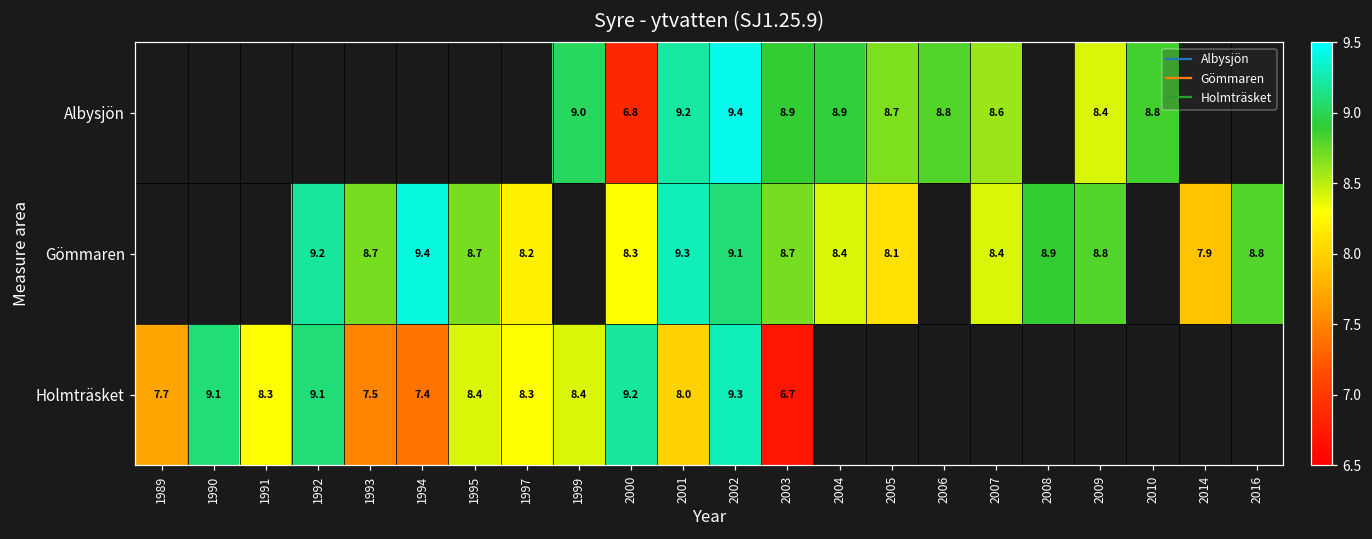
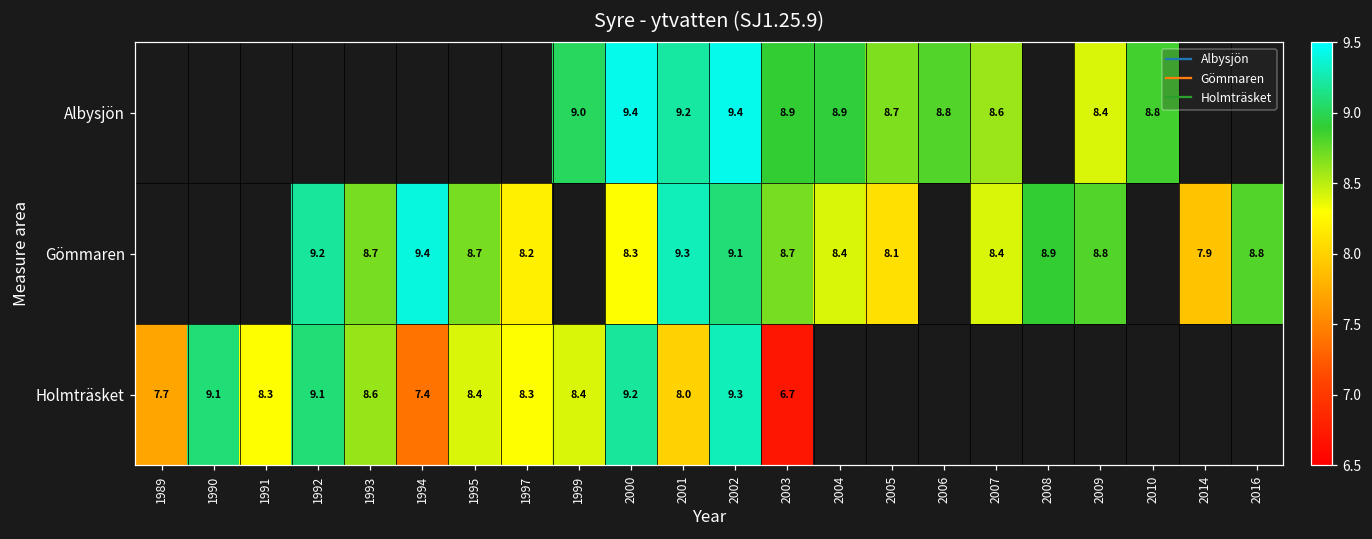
Albysjön, 2000: 6.8 -> 9.4
Holmträsket, 1993: 7.5 -> 8.6
